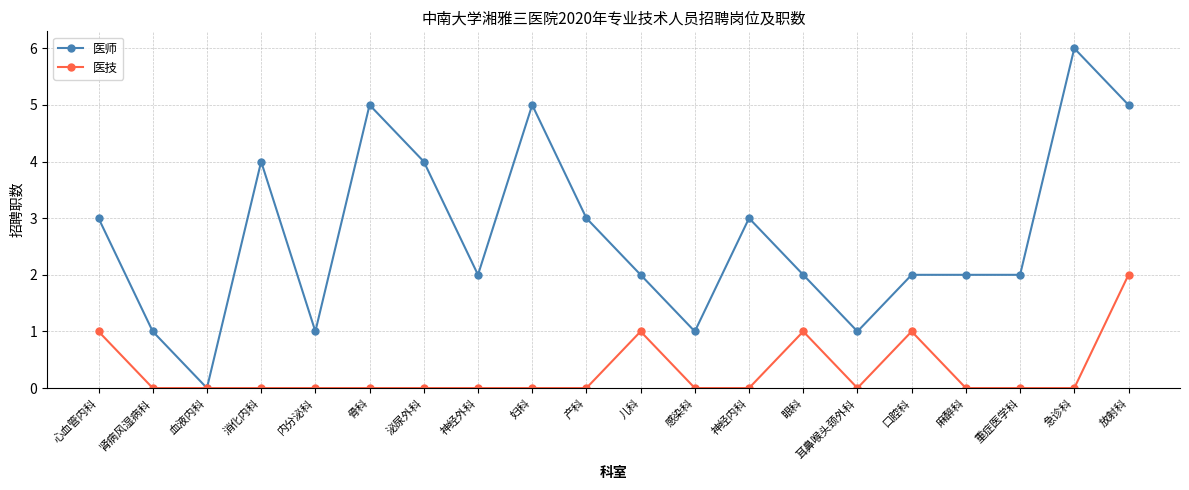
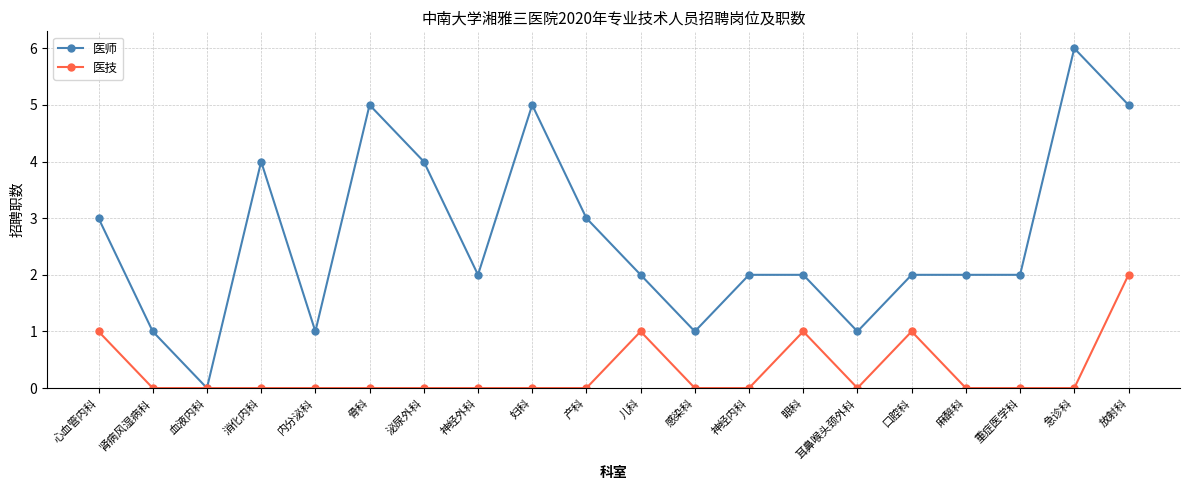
医师, 神经内科: 3 -> 2
